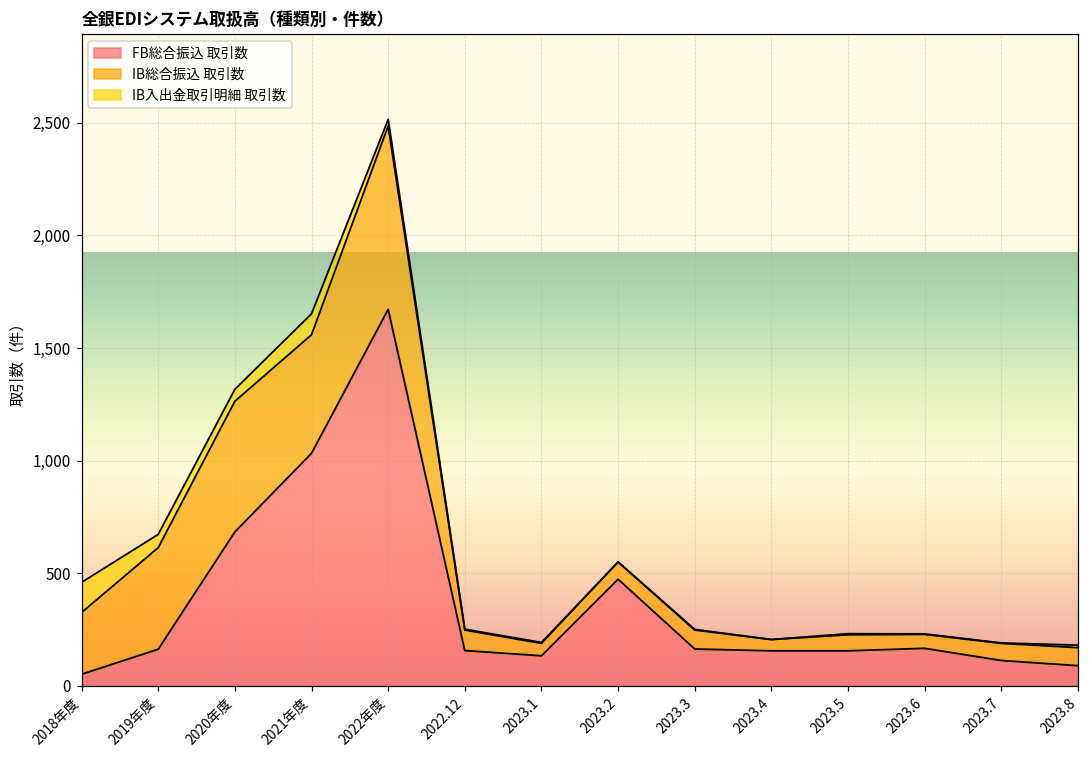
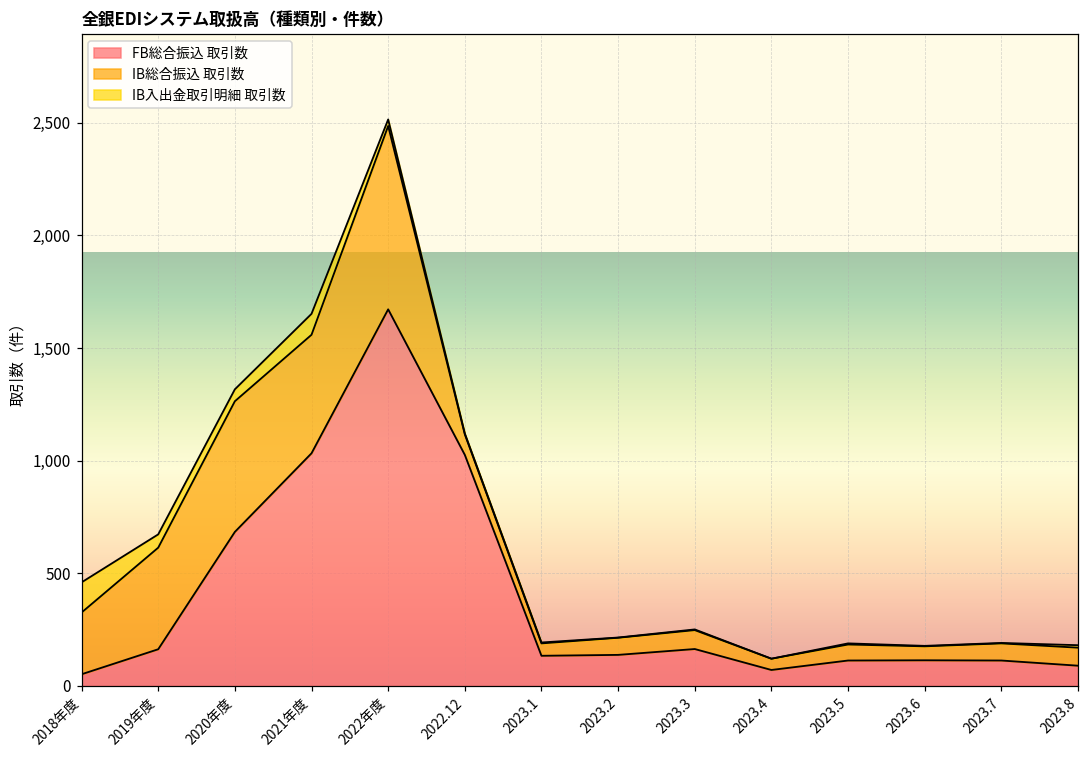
FB総合振込 取引数, 2022.12: 160 -> 1,030
FB総合振込 取引数, 2023.2: 470 -> 140
FB総合振込 取引数, 2023.4: 160 -> 70
FB総合振込 取引数, 2023.5: 160 -> 110
FB総合振込 取引数, 2023.6: 170 -> 110
